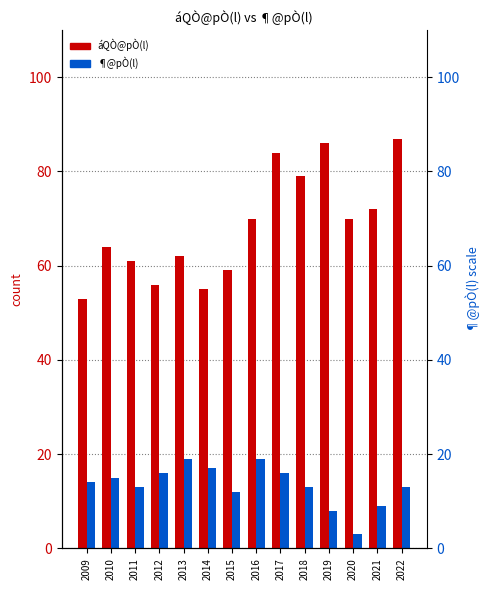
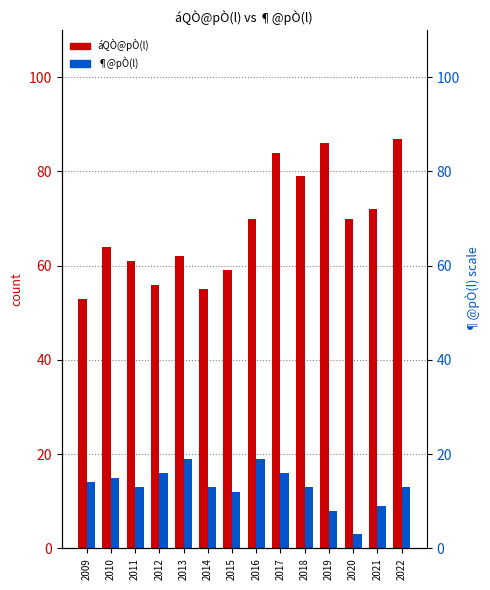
¶@pÒ(l), 2014: 17 -> 13
